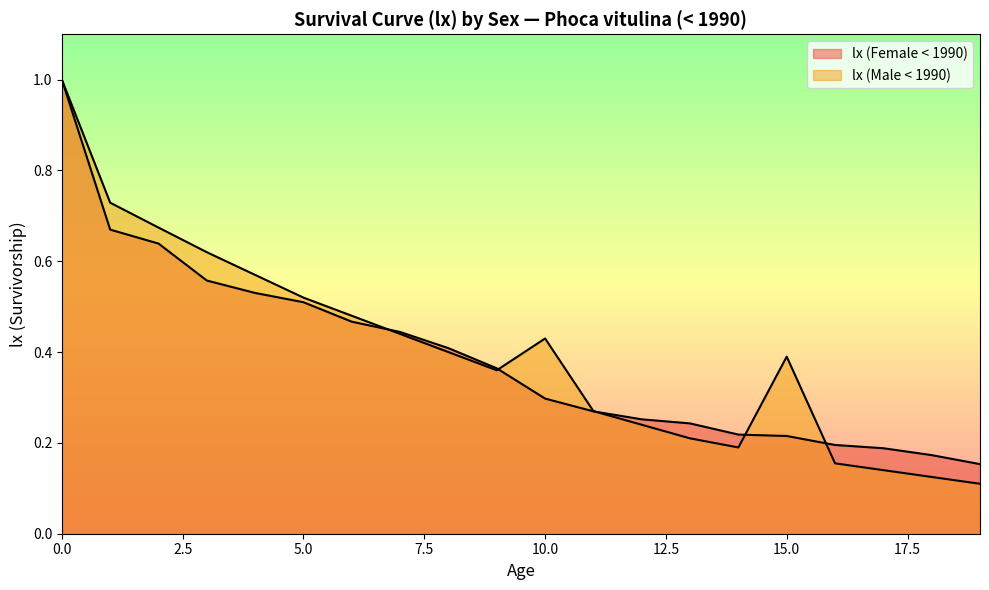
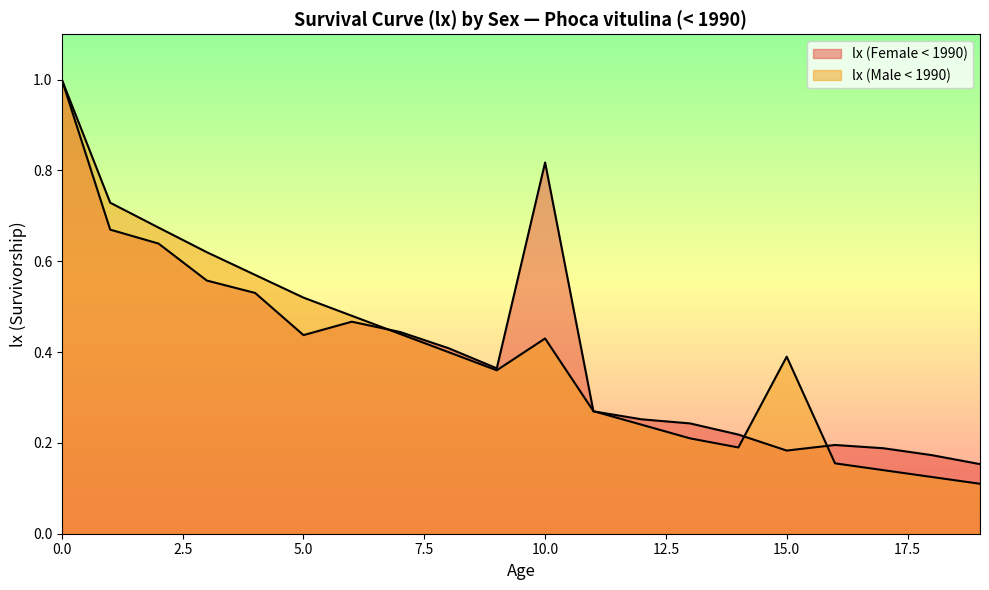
lx (Female < 1990), 5.0: 0.51 -> 0.44
lx (Female < 1990), 10.0: 0.30 -> 0.82
lx (Female < 1990), 15.0: 0.22 -> 0.18
